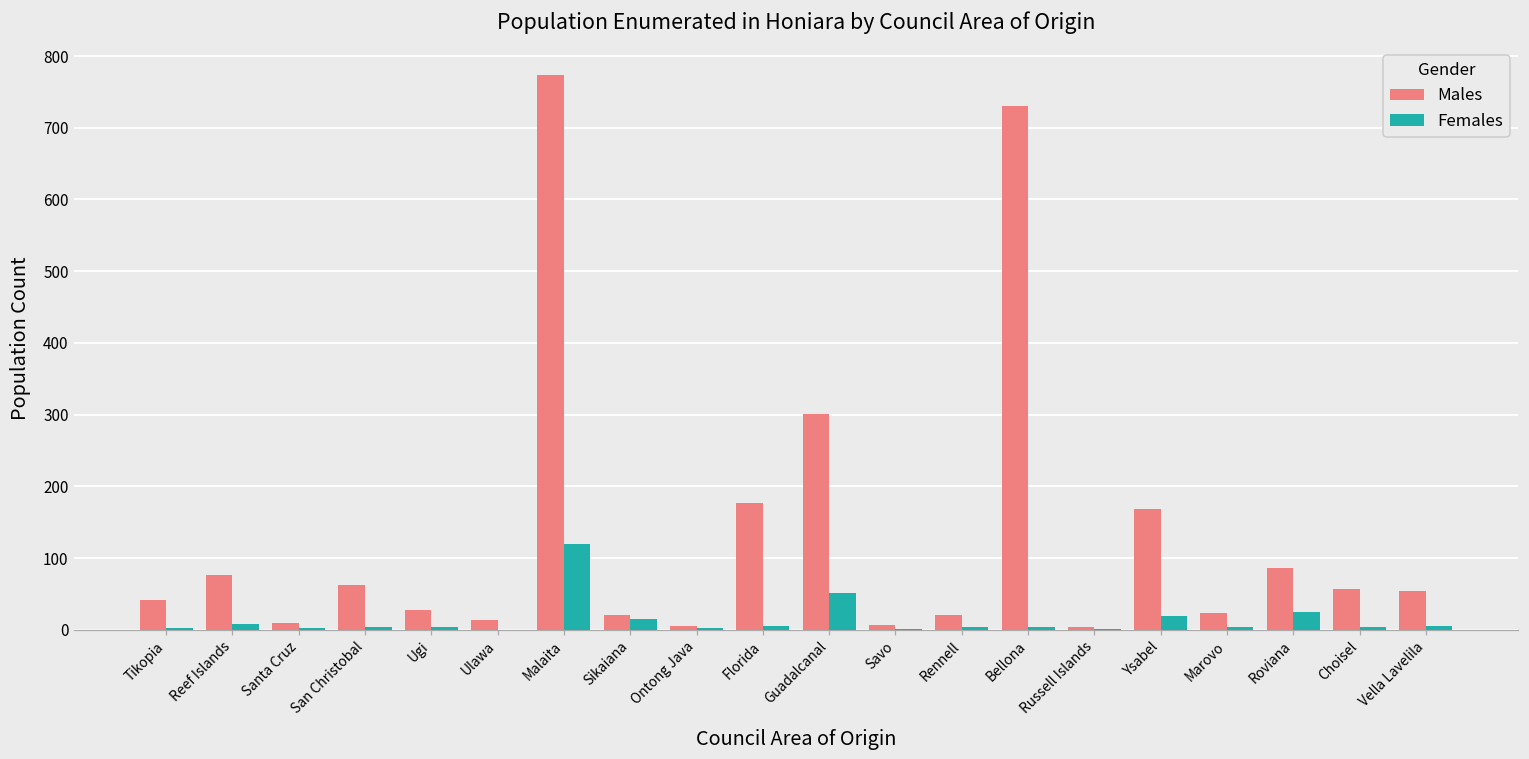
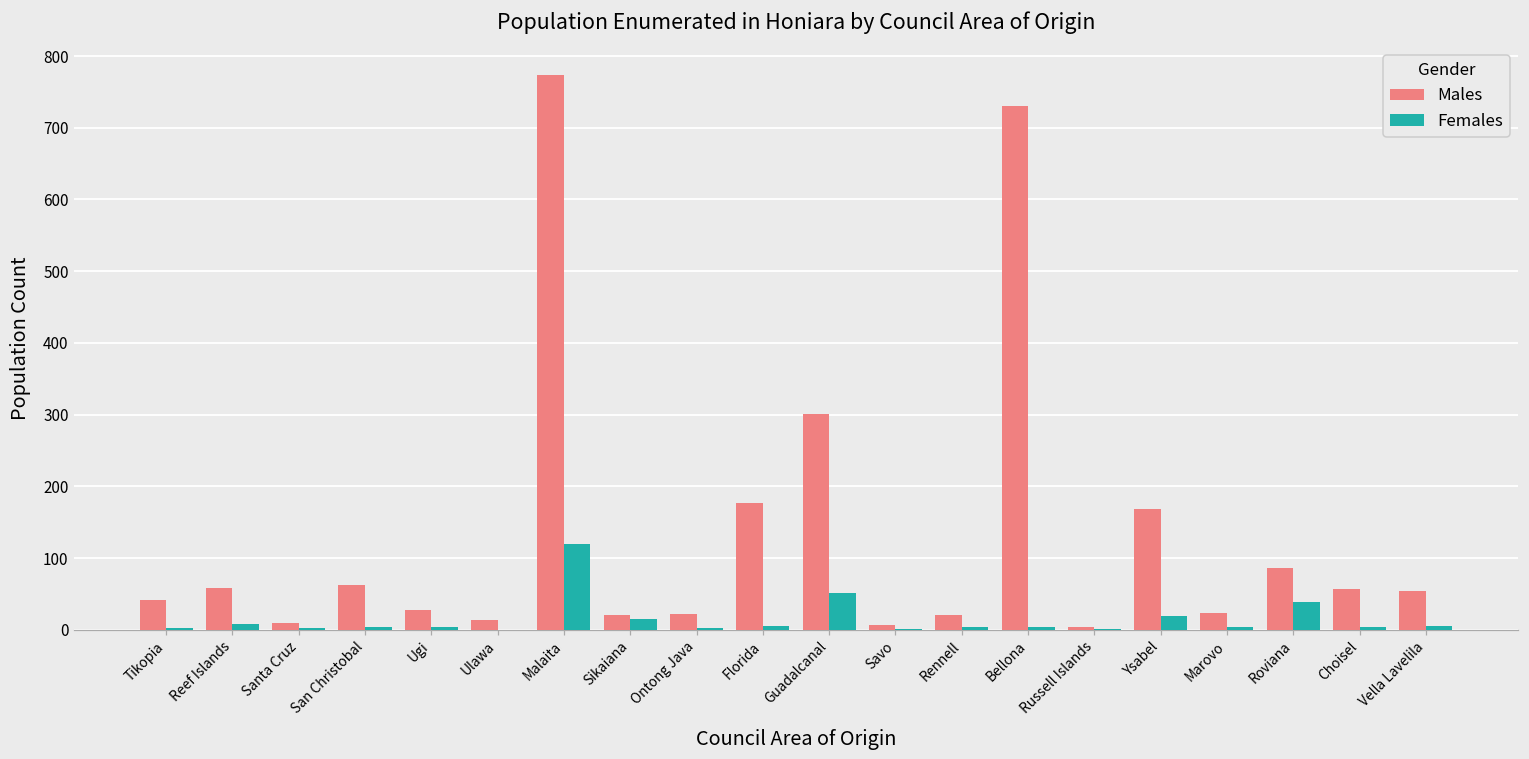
Males, Reef Islands: 80 -> 60
Males, Ontong Java: 10 -> 20
Females, Roviana: 30 -> 40
